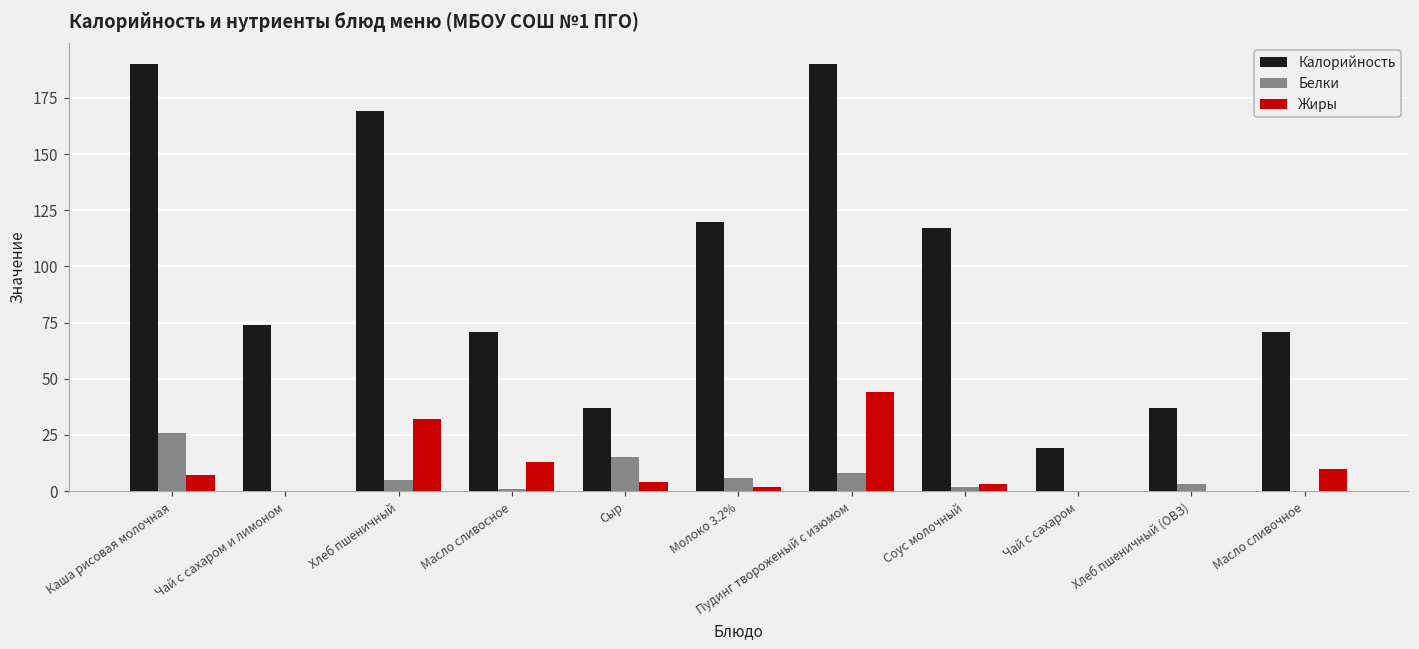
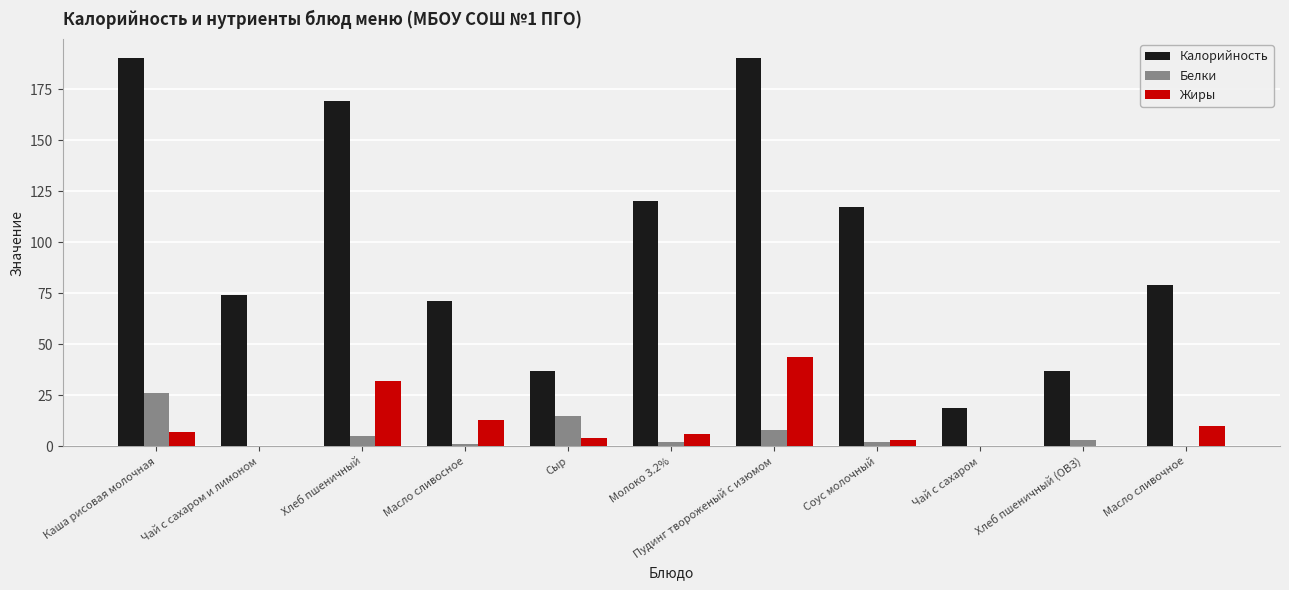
Белки, Молоко 3.2%: 6 -> 2
Жиры, Молоко 3.2%: 2 -> 6
Калорийность, Масло сливочное: 71 -> 79
